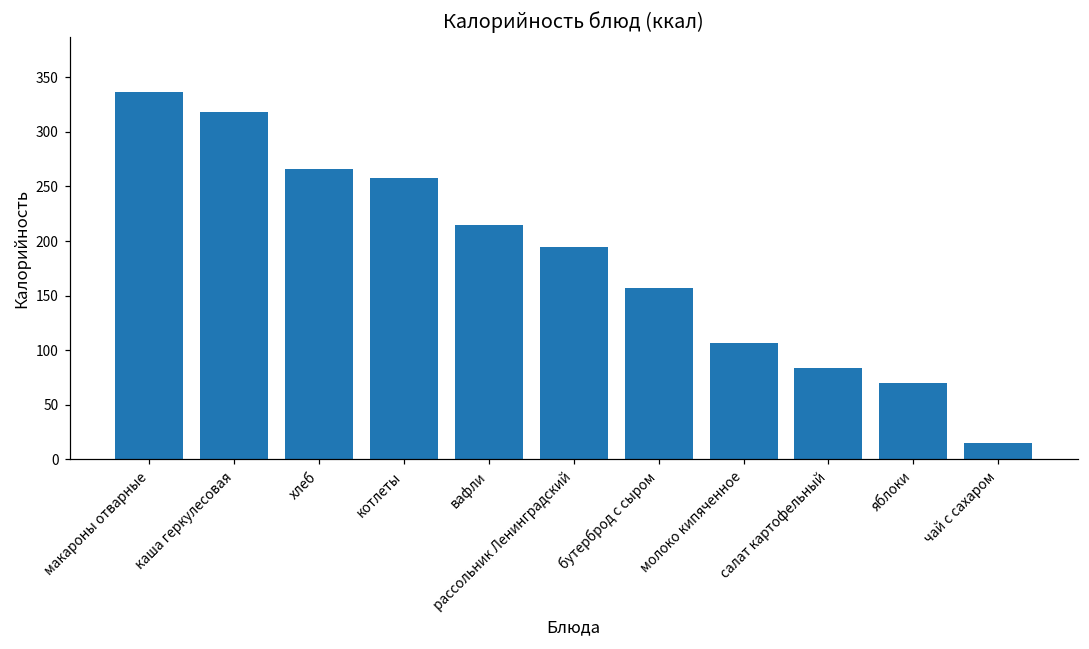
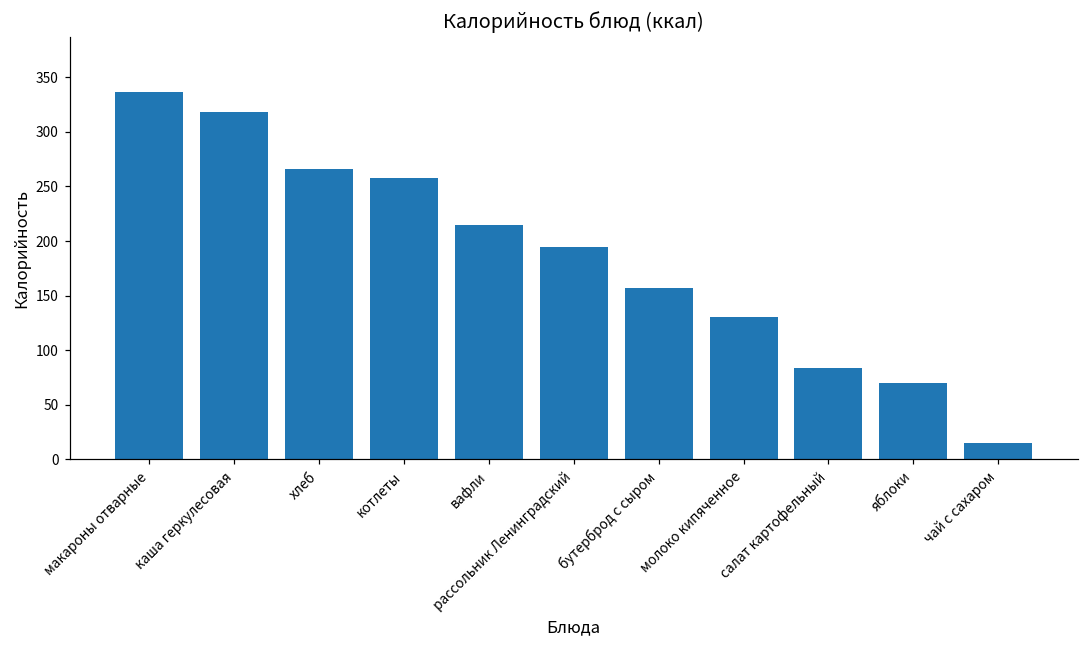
молоко кипяченное: 110 -> 130
